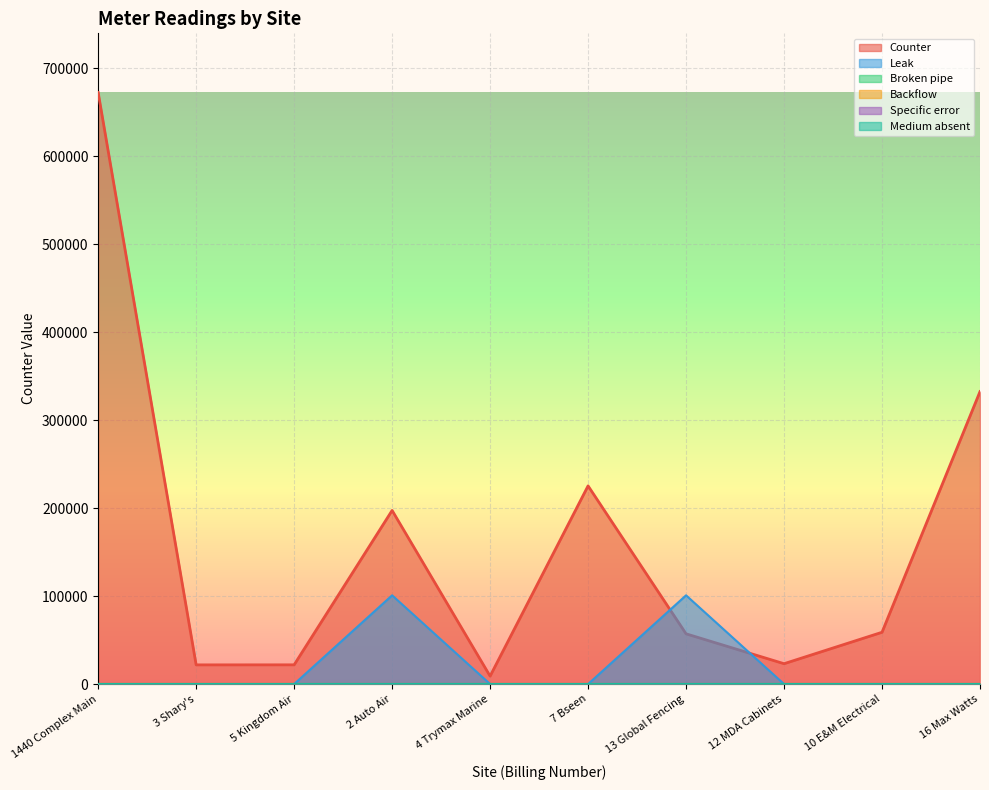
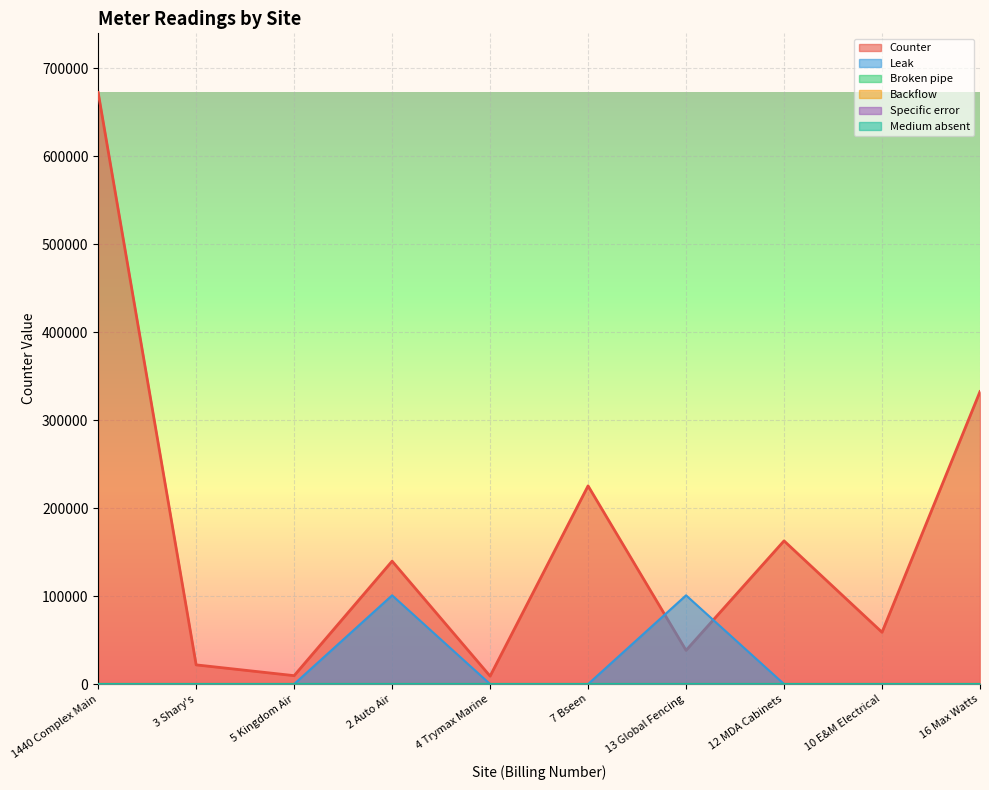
Counter, 5 Kingdom Air: 20000 -> 10000
Counter, 2 Auto Air: 200000 -> 140000
Counter, 13 Global Fencing: 60000 -> 40000
Counter, 12 MDA Cabinets: 20000 -> 160000
